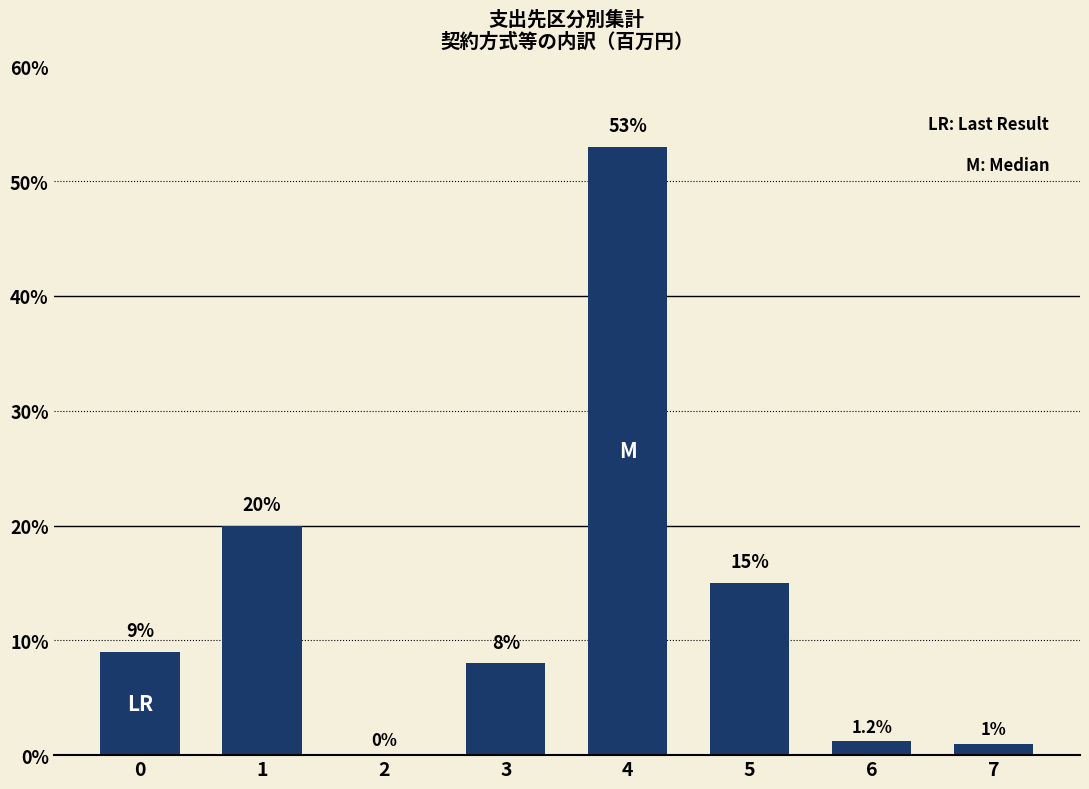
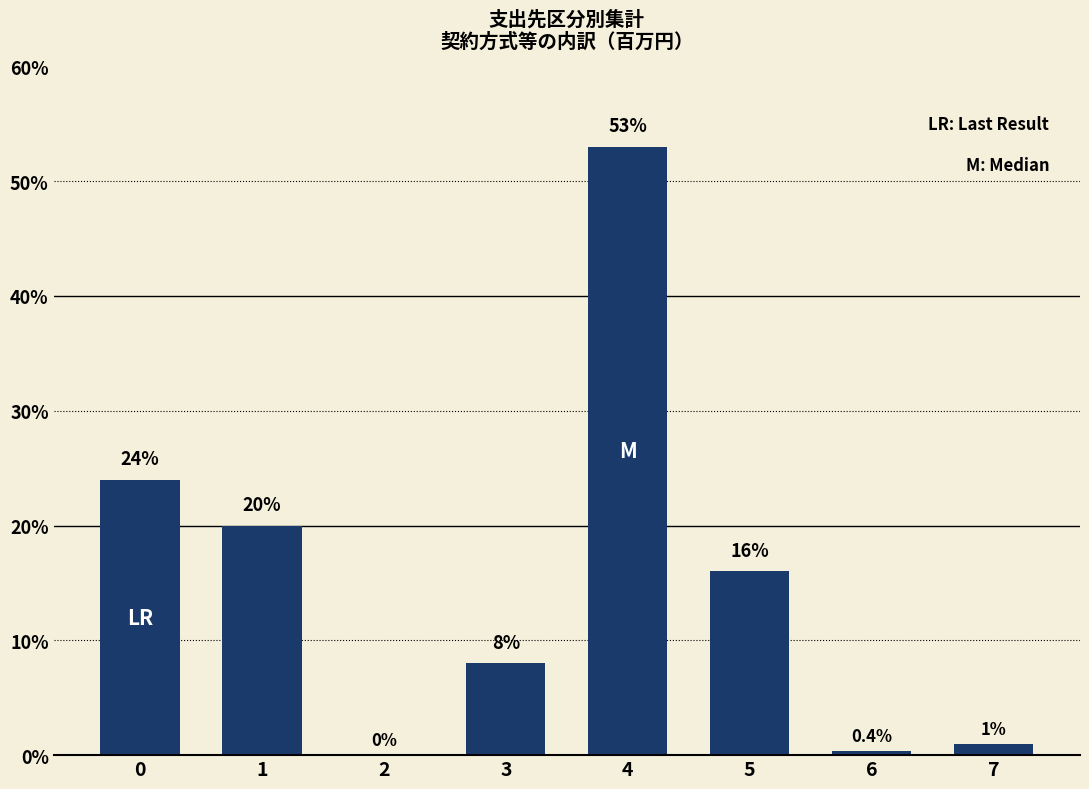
0: 9% -> 24%
5: 15% -> 16%
6: 1.2% -> 0.4%
